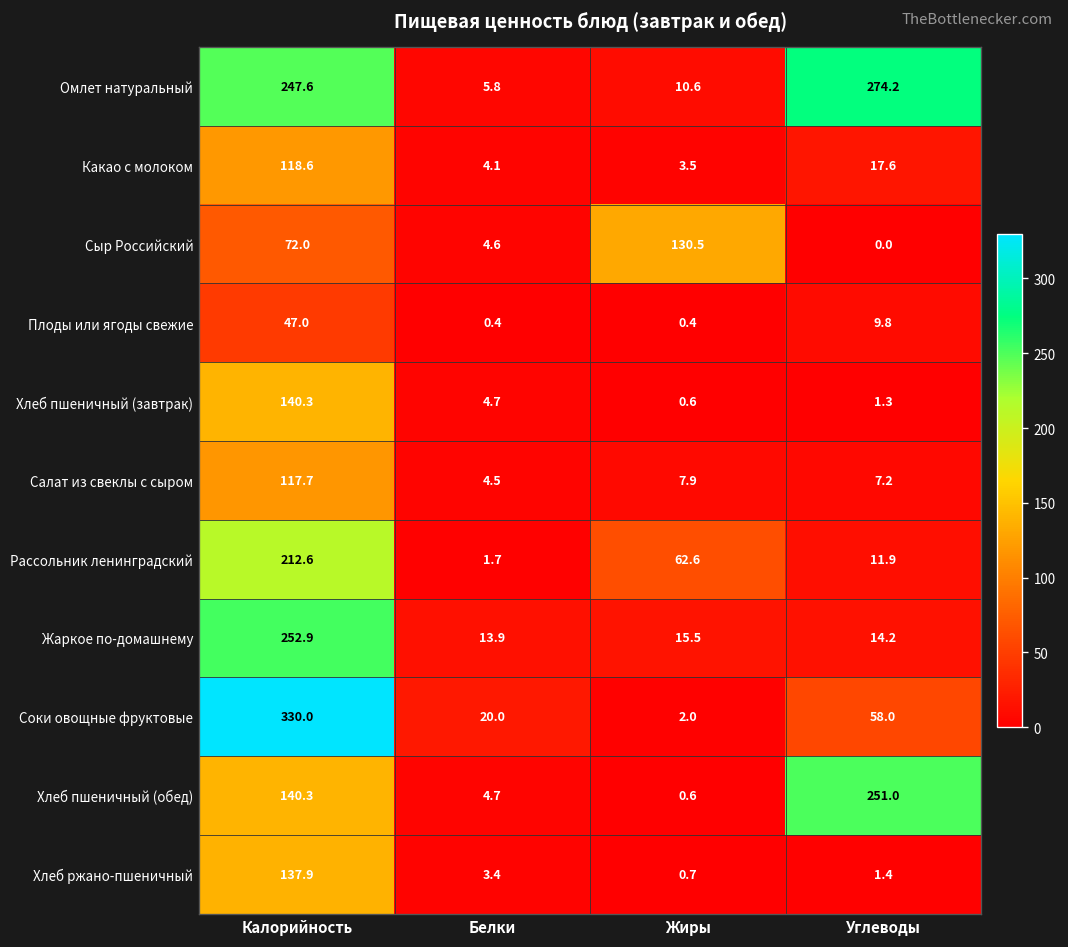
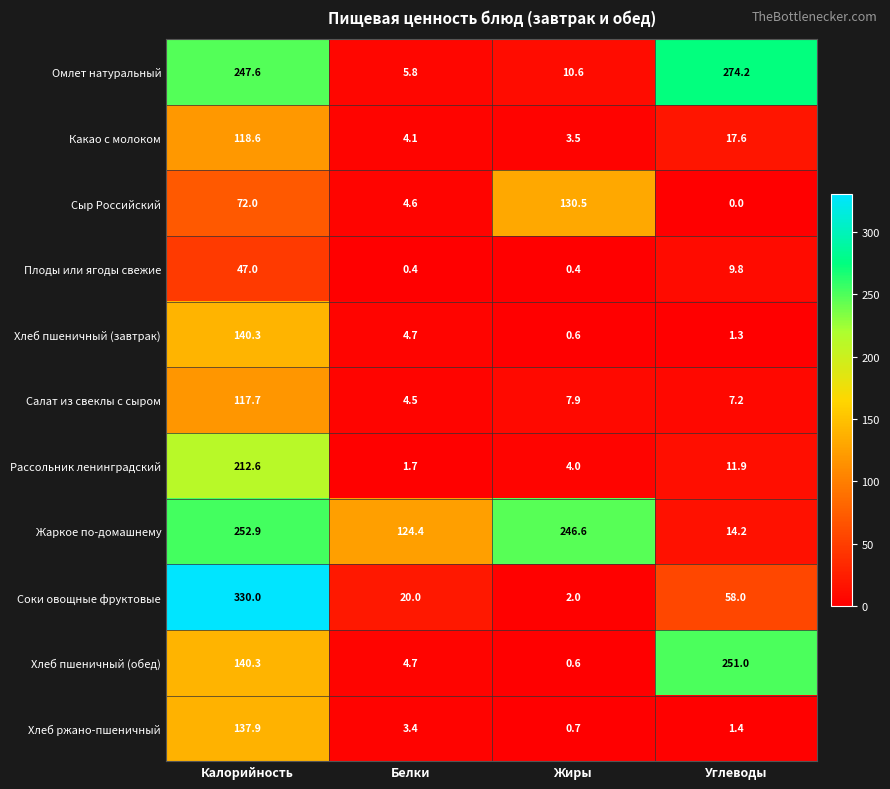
Рассольник ленинградский, Жиры: 62.6 -> 4.0
Жаркое по-домашнему, Белки: 13.9 -> 124.4
Жаркое по-домашнему, Жиры: 15.5 -> 246.6
